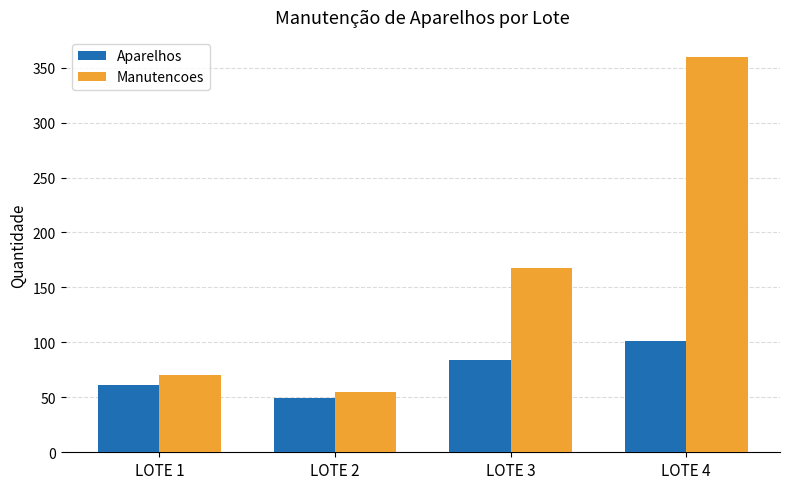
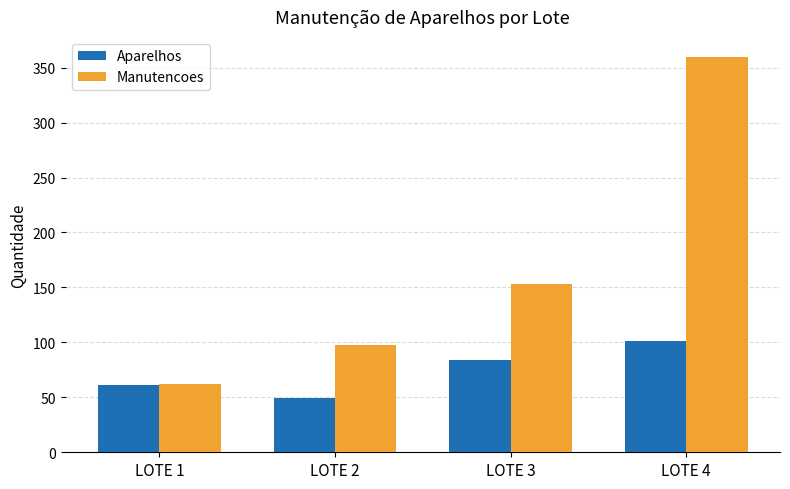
Manutencoes, LOTE 1: 70 -> 62
Manutencoes, LOTE 2: 55 -> 98
Manutencoes, LOTE 3: 168 -> 153
